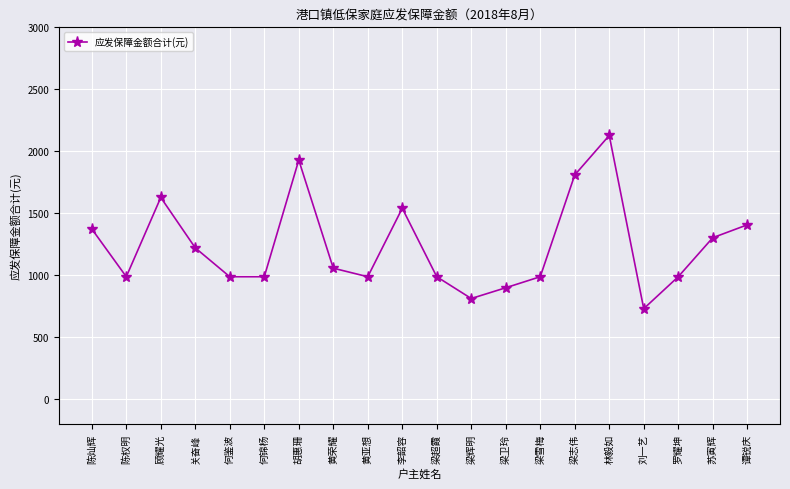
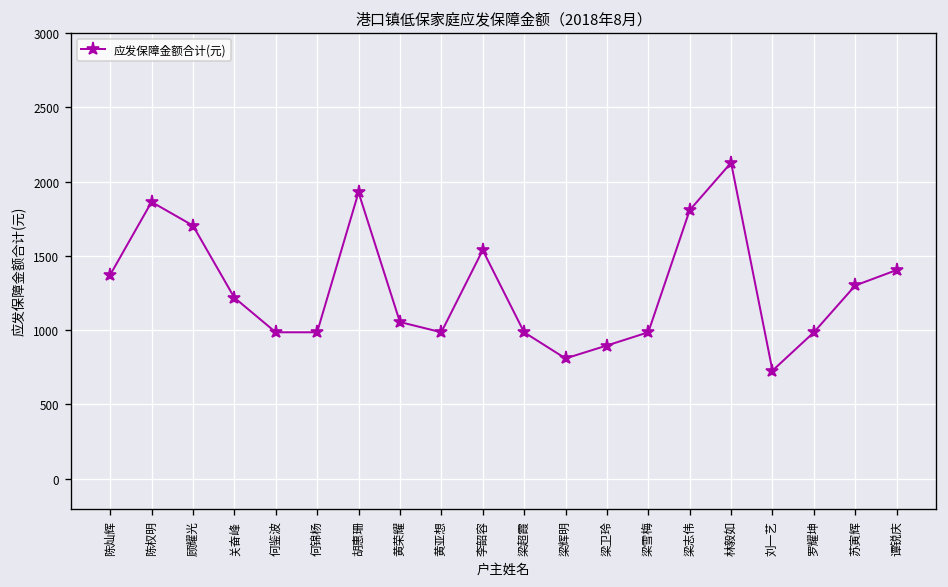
陈权明: 990 -> 1860
顾耀光: 1630 -> 1700
